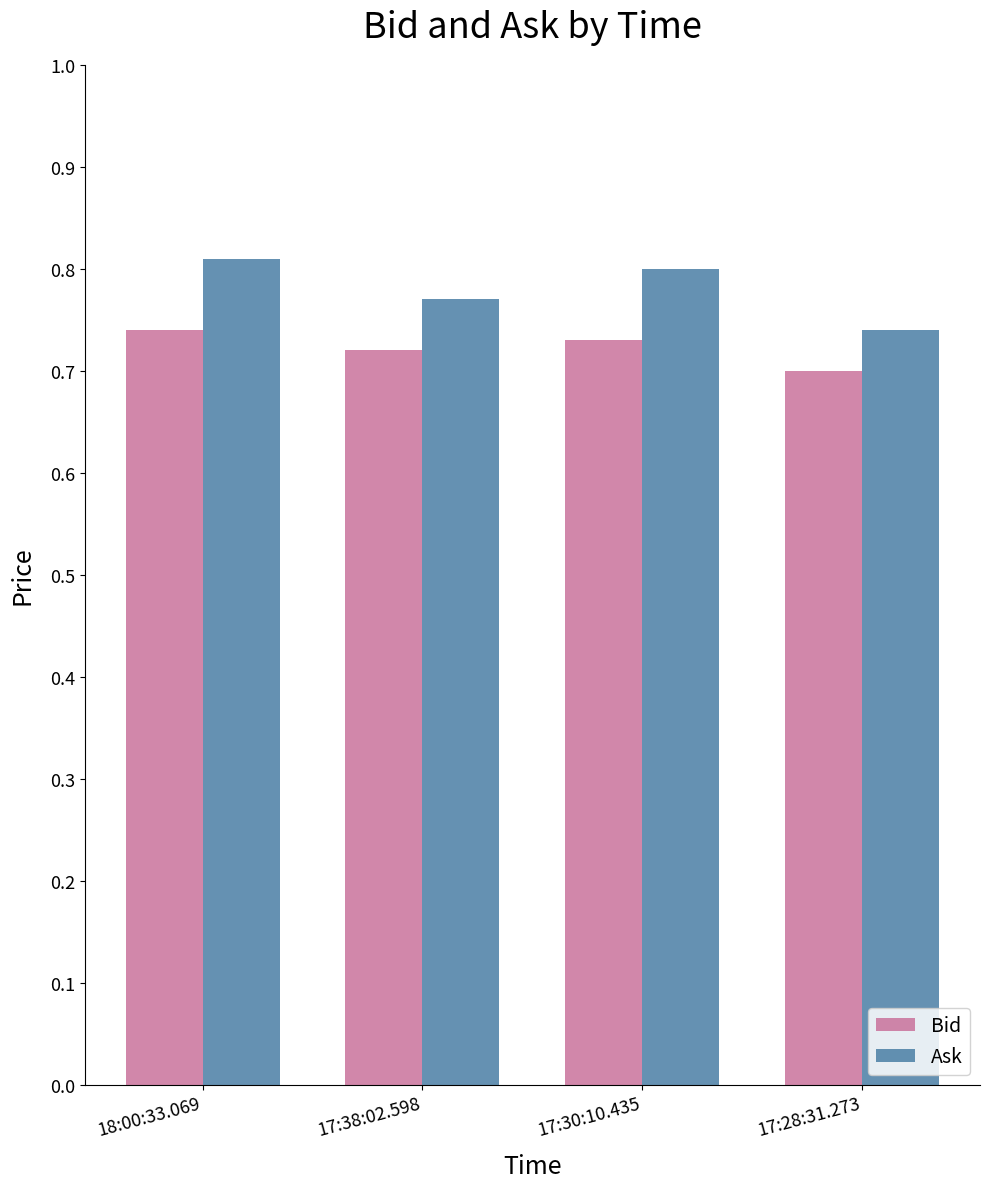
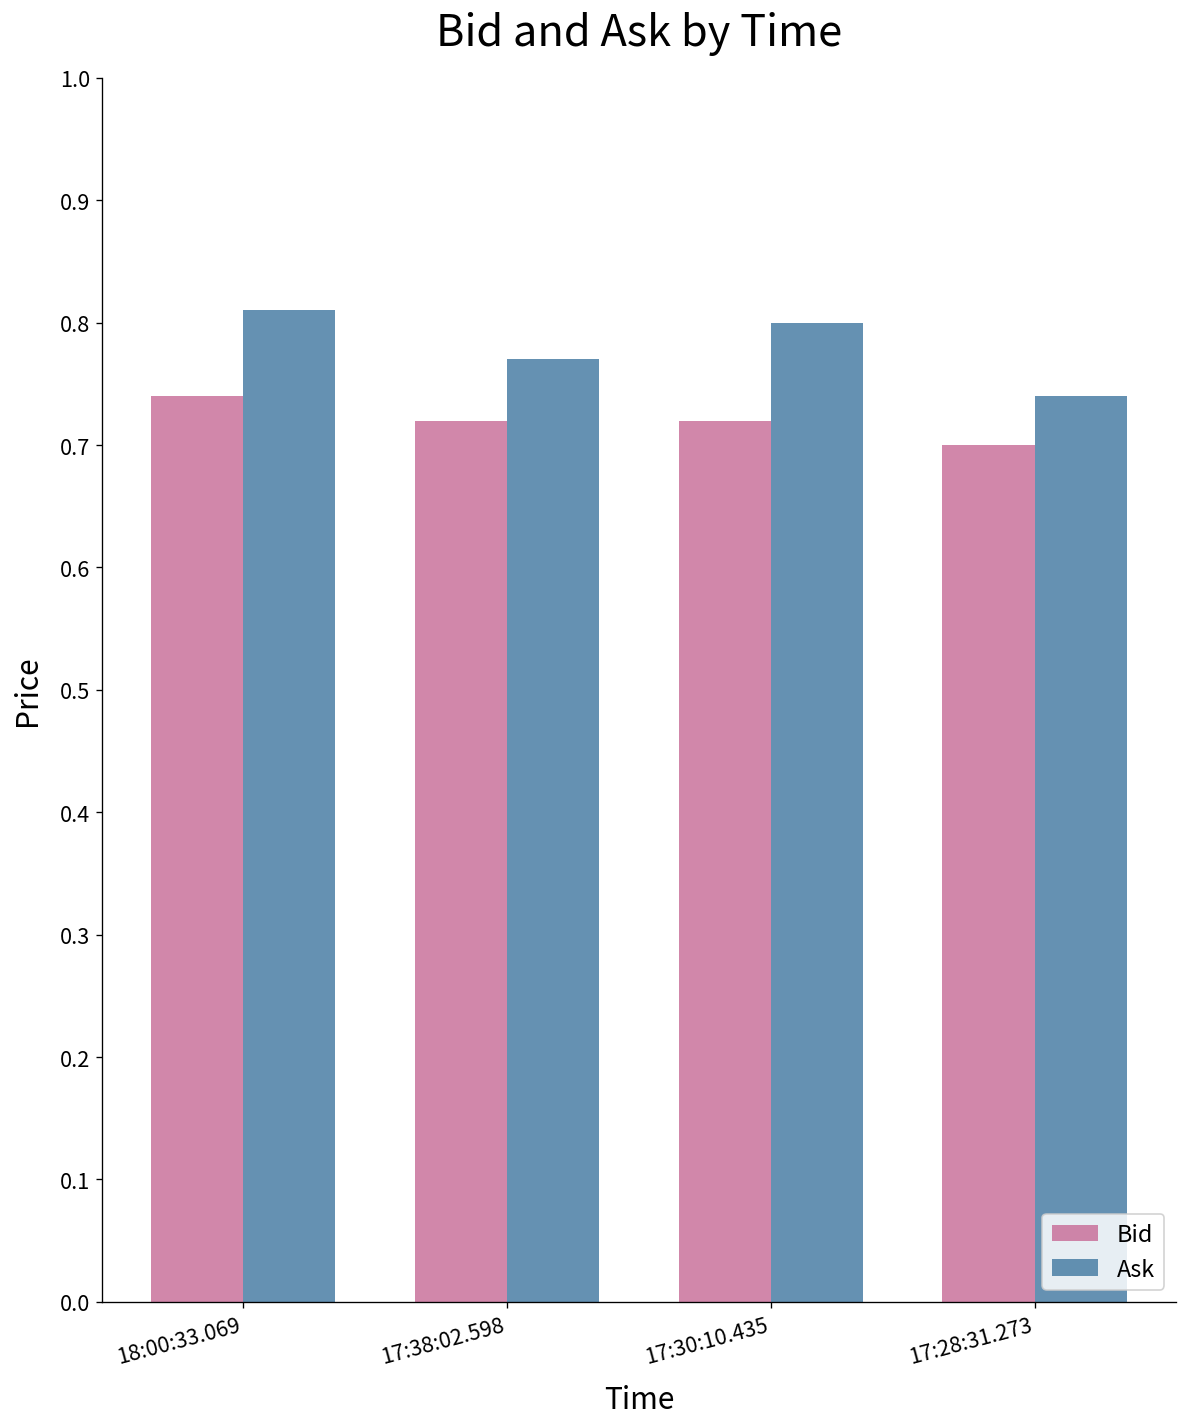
Bid, 17:30:10.435: 0.73 -> 0.72
